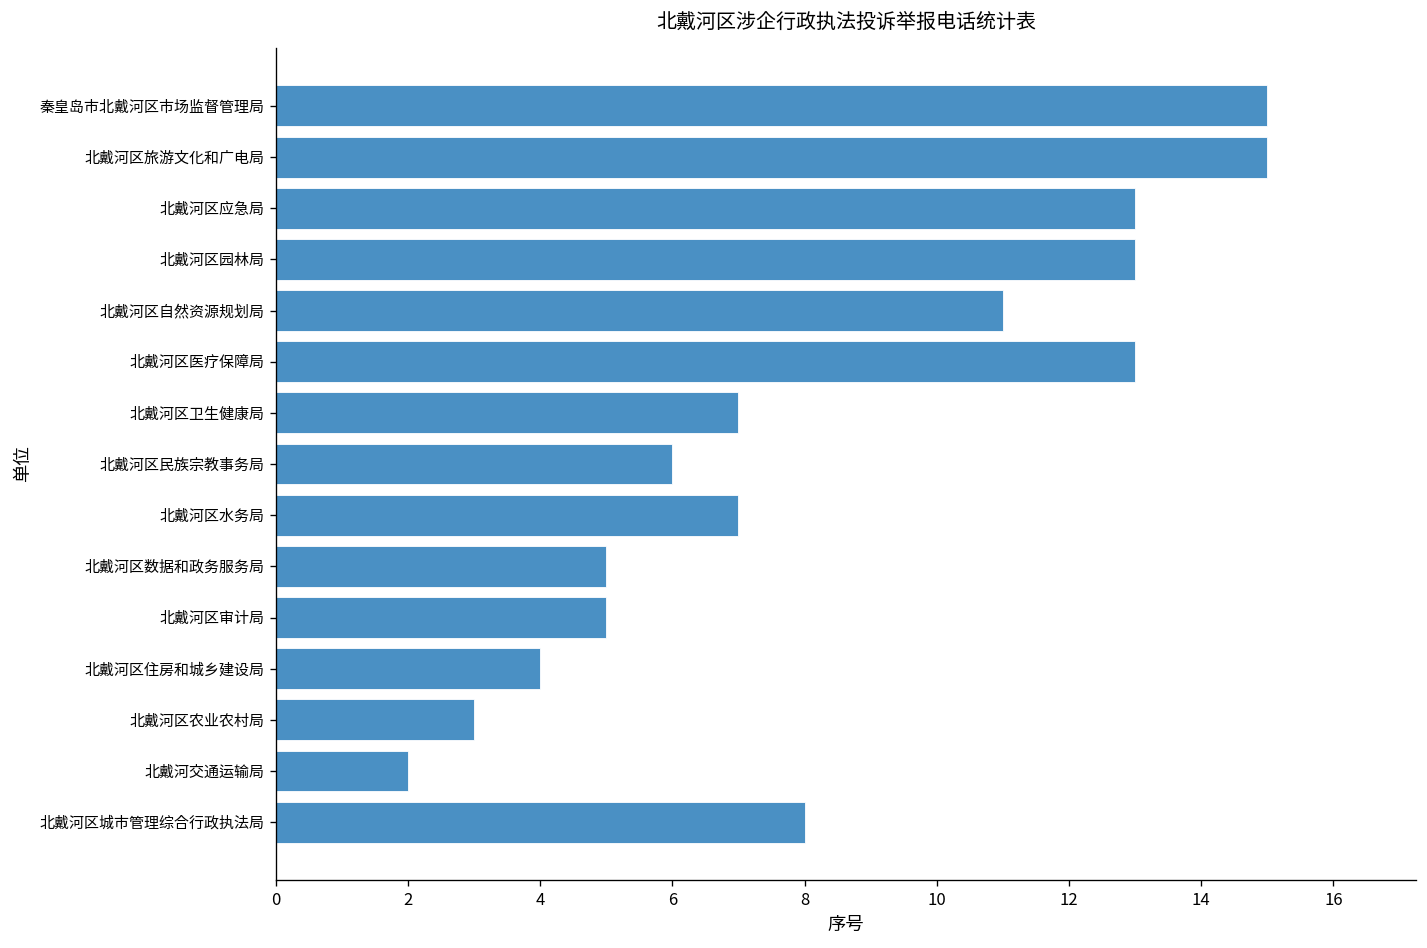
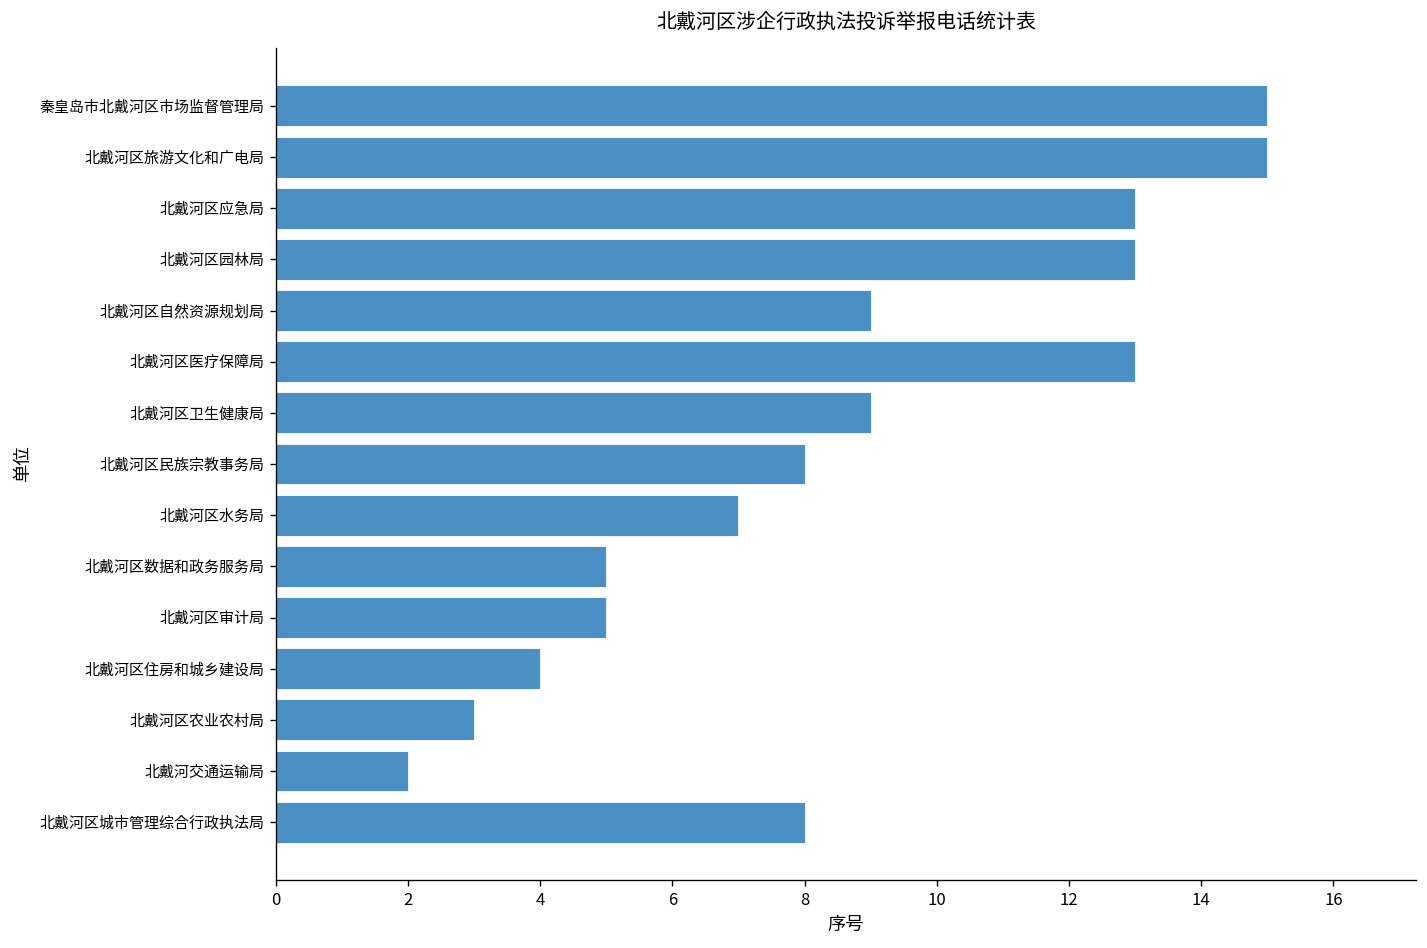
北戴河区自然资源规划局: 11 -> 9
北戴河区卫生健康局: 7 -> 9
北戴河区民族宗教事务局: 6 -> 8
